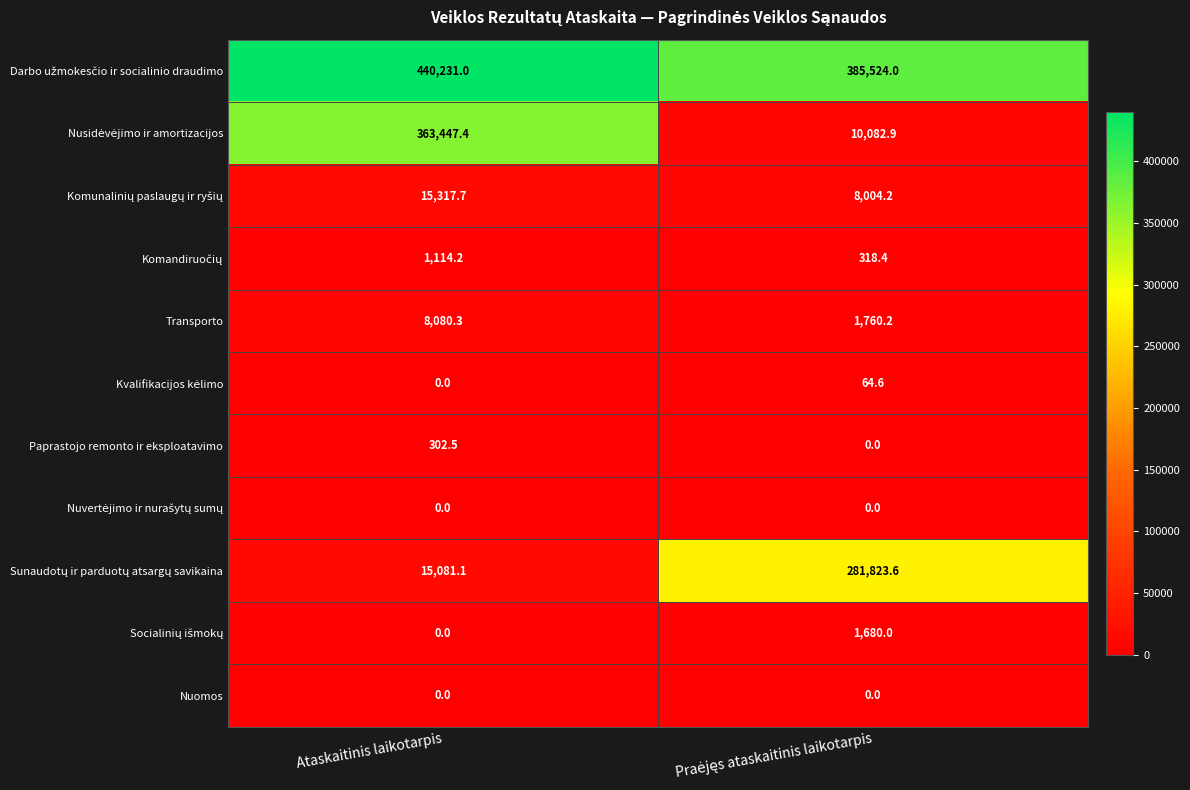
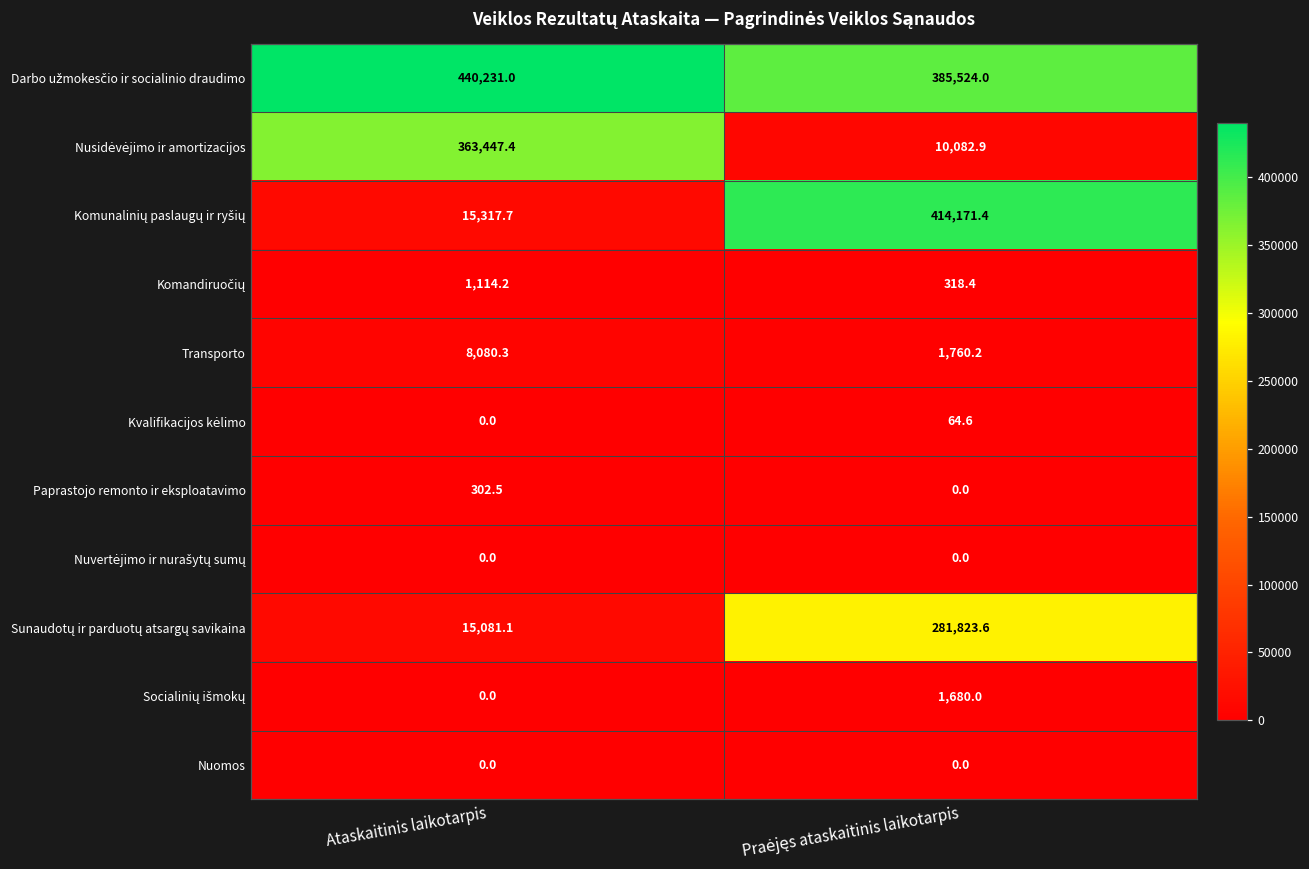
Komunalinių paslaugų ir ryšių, Praėjęs ataskaitinis laikotarpis: 8,004.2 -> 414,171.4
